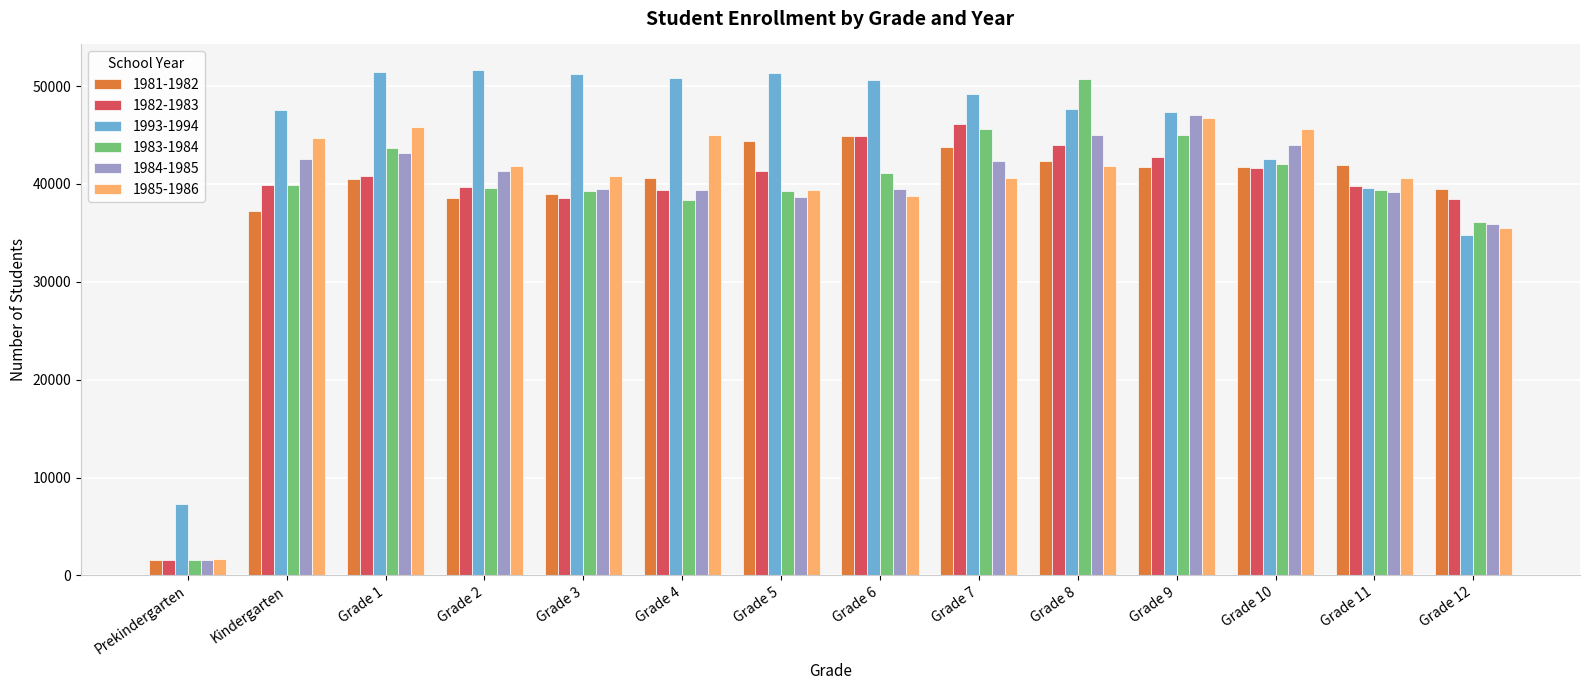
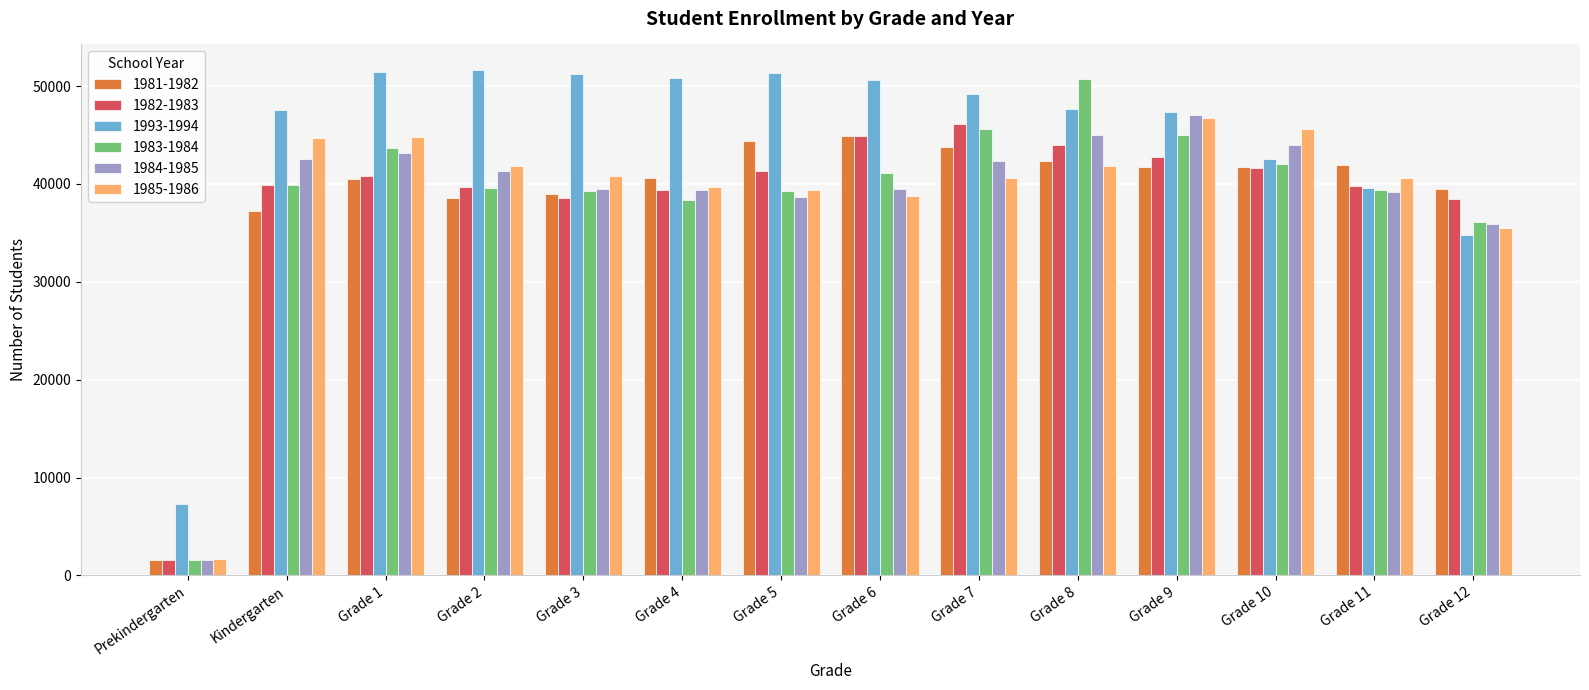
1985-1986, Grade 1: 46000 -> 45000
1985-1986, Grade 4: 45000 -> 40000
